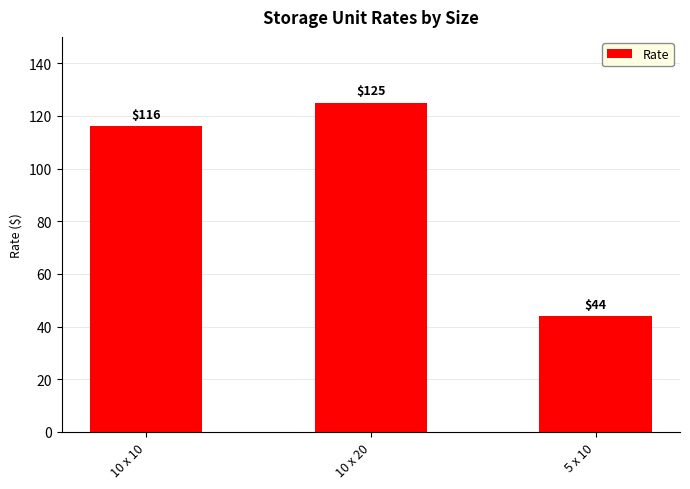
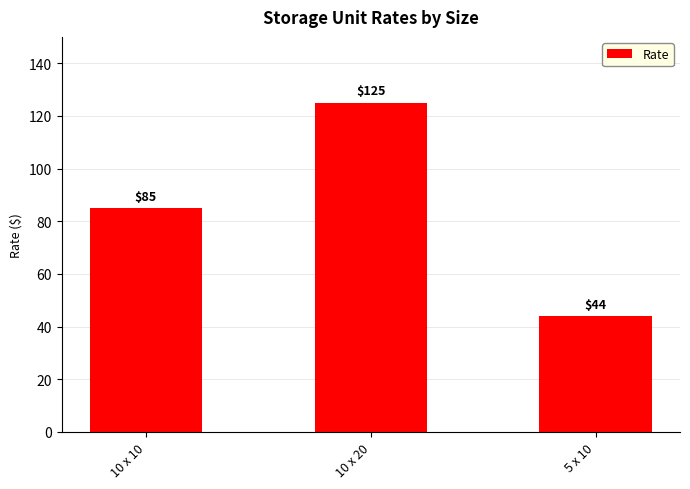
10 x 10: $116 -> $85
